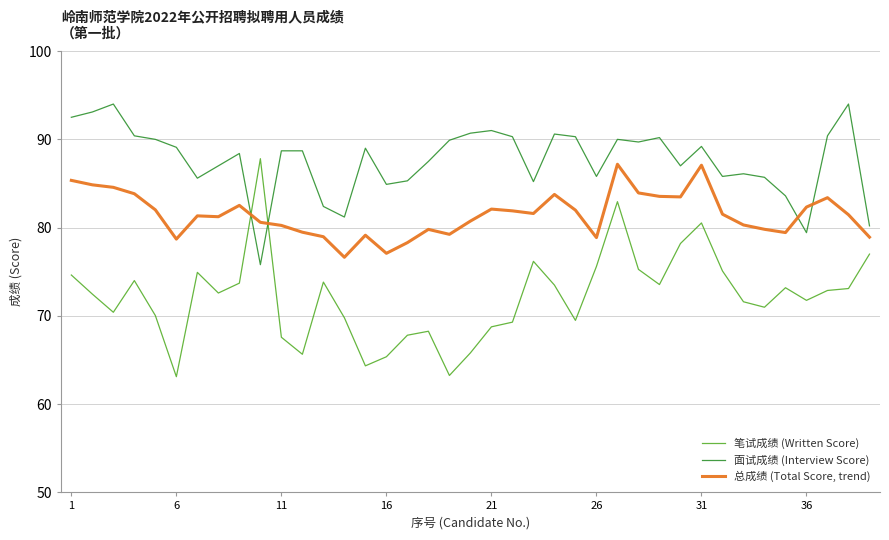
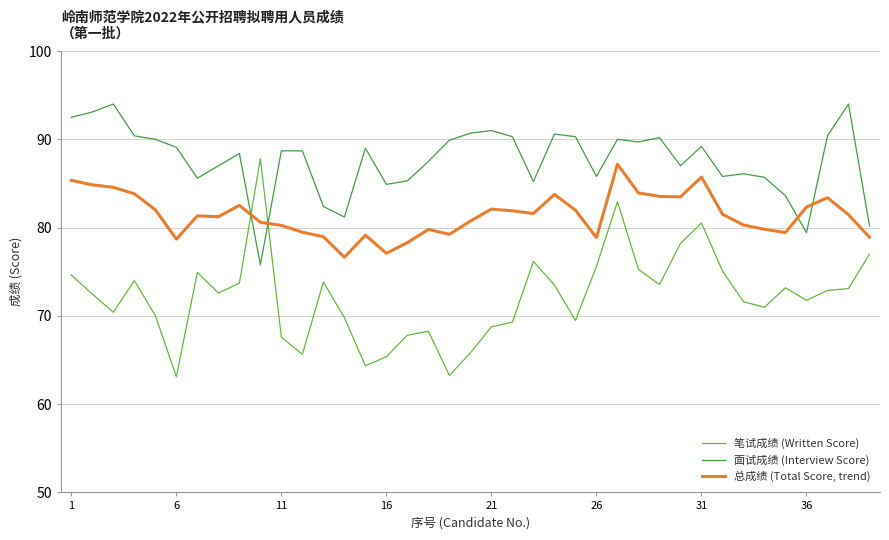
总成绩 (Total Score, trend), 31: 87 -> 86
